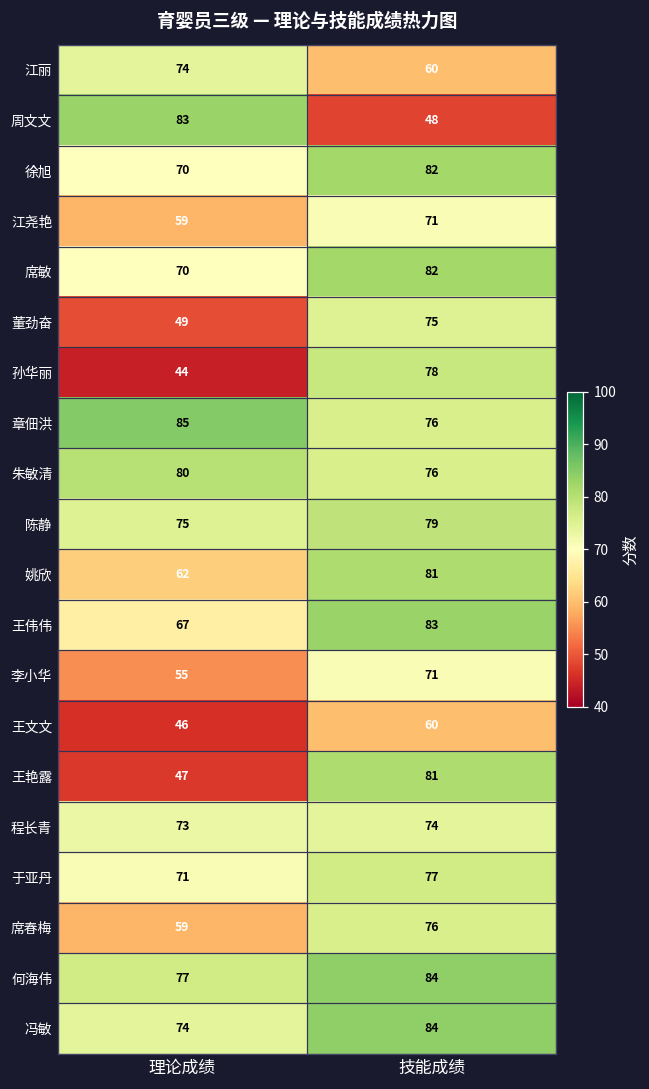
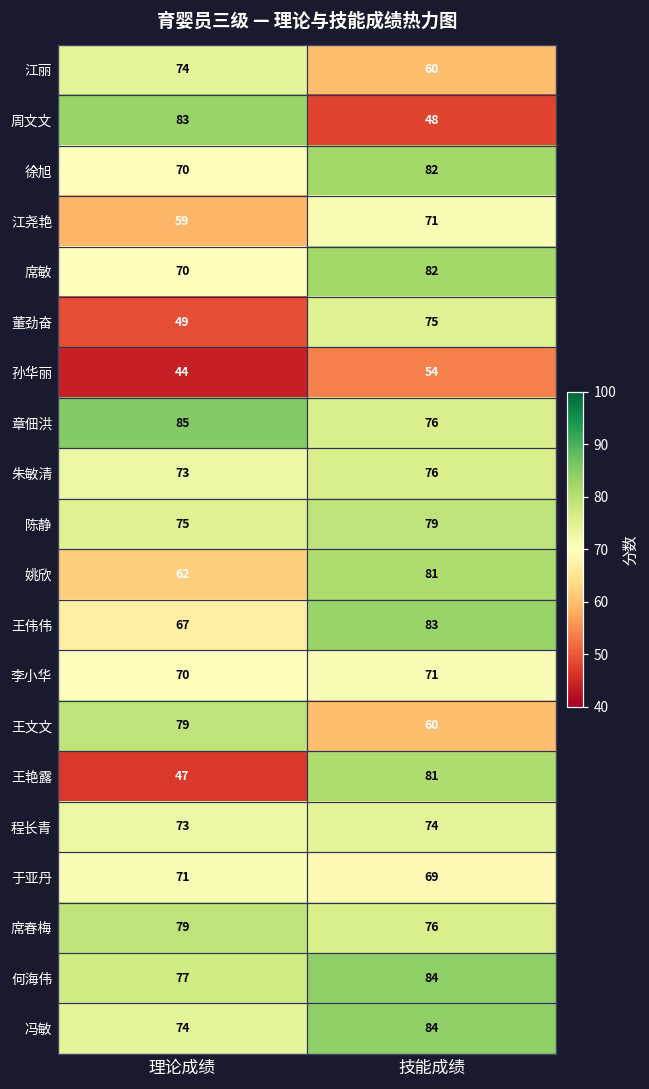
孙华丽, 技能成绩: 78 -> 54
朱敏清, 理论成绩: 80 -> 73
李小华, 理论成绩: 55 -> 70
王文文, 理论成绩: 46 -> 79
于亚丹, 技能成绩: 77 -> 69
席春梅, 理论成绩: 59 -> 79
